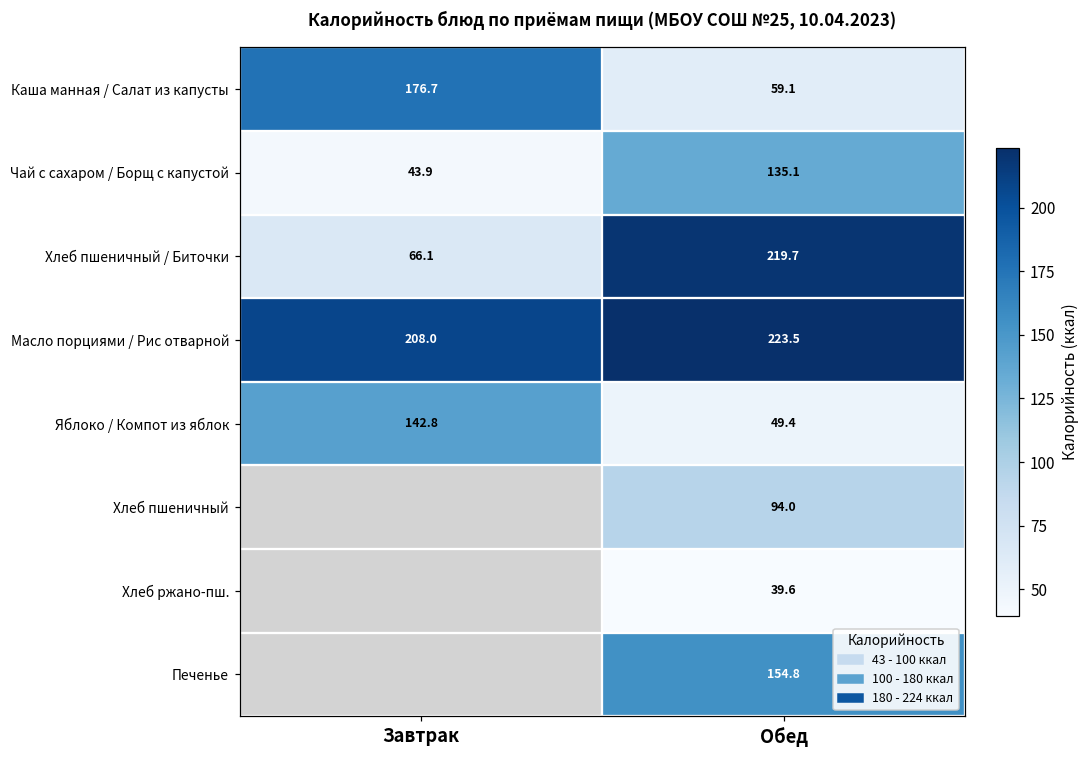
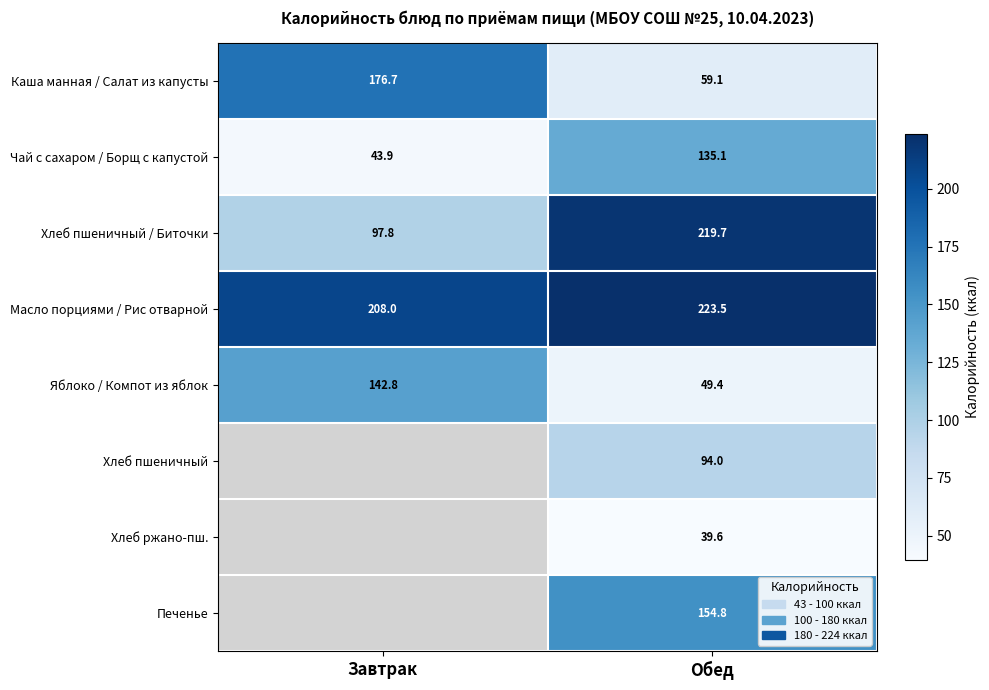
Хлеб пшеничный / Биточки, Завтрак: 66.1 -> 97.8
